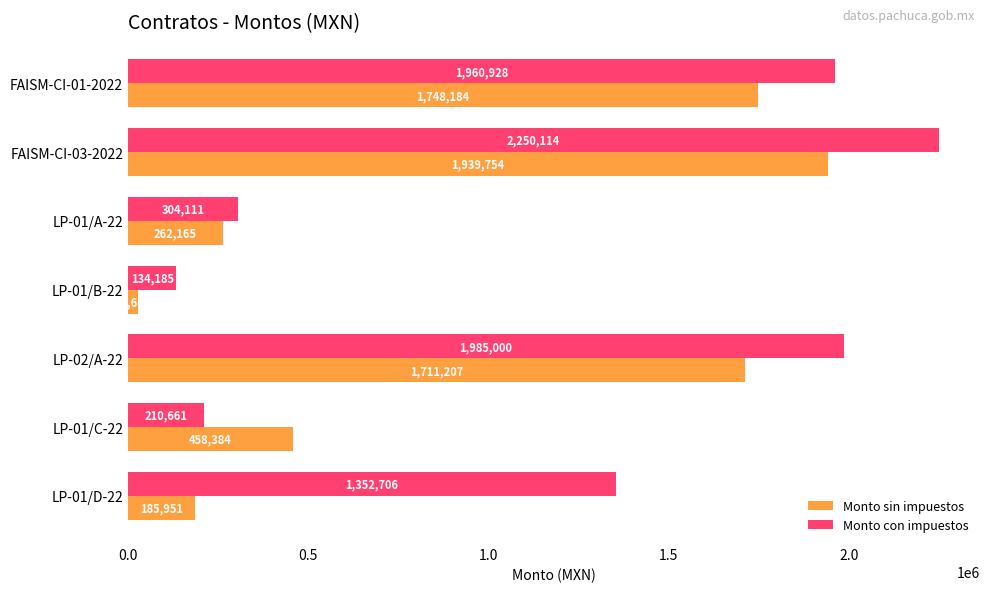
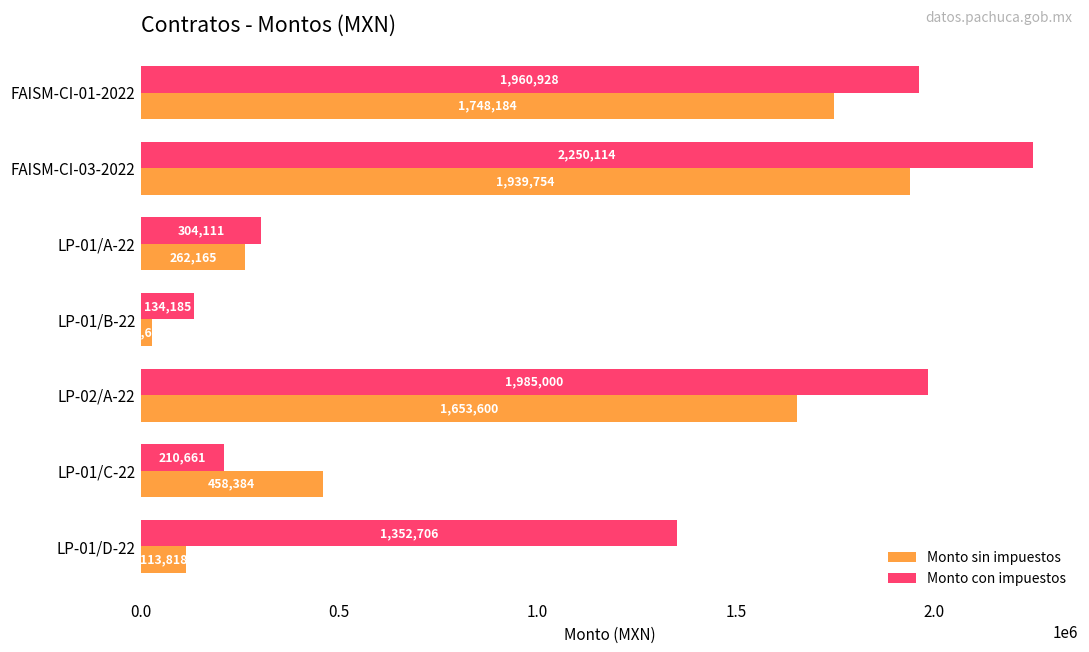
Monto sin impuestos, LP-02/A-22: 1,711,207 -> 1,653,600
Monto sin impuestos, LP-01/D-22: 185,951 -> 113,818
